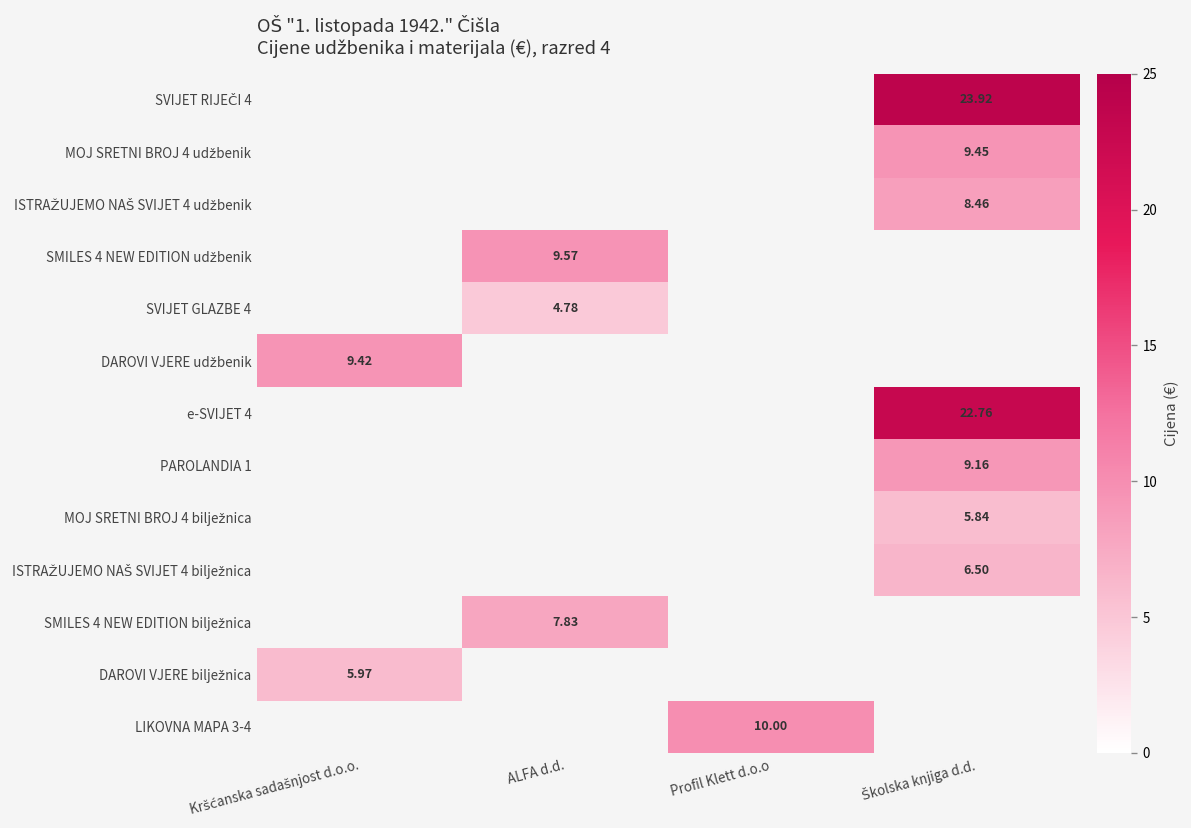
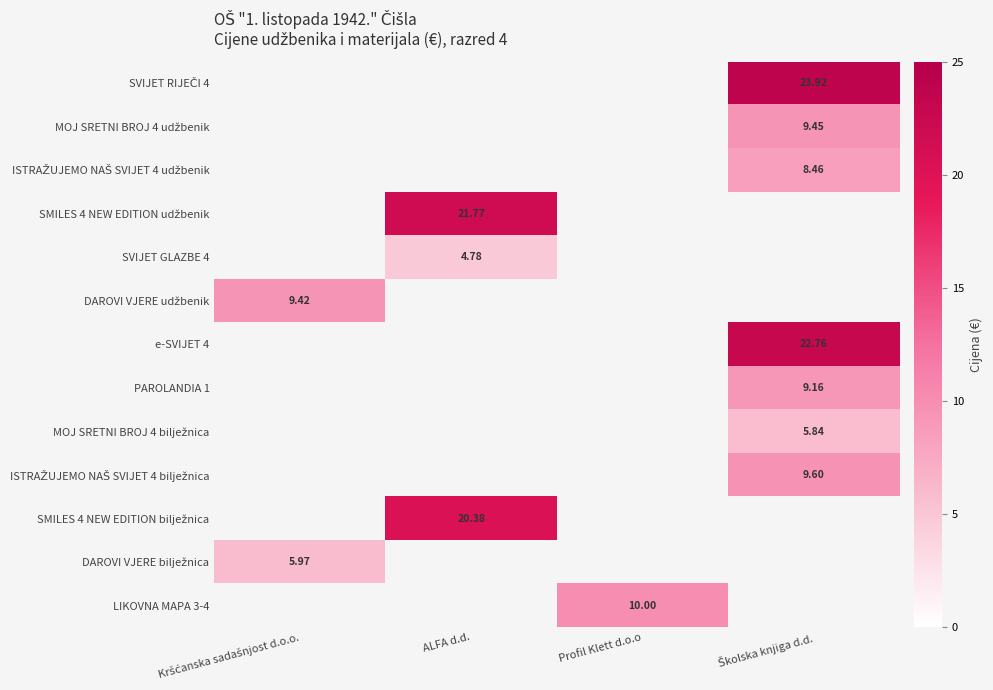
SMILES 4 NEW EDITION udžbenik, ALFA d.d.: 9.57 -> 21.77
ISTRAŽUJEMO NAŠ SVIJET 4 bilježnica, Školska knjiga d.d.: 6.50 -> 9.60
SMILES 4 NEW EDITION bilježnica, ALFA d.d.: 7.83 -> 20.38
